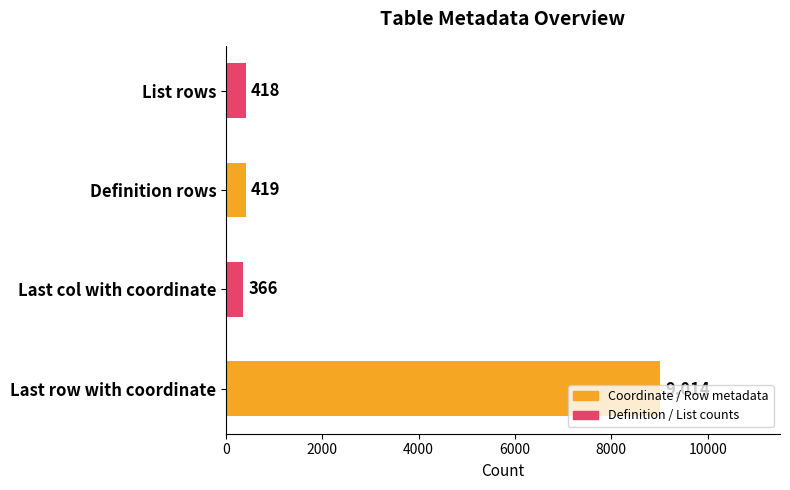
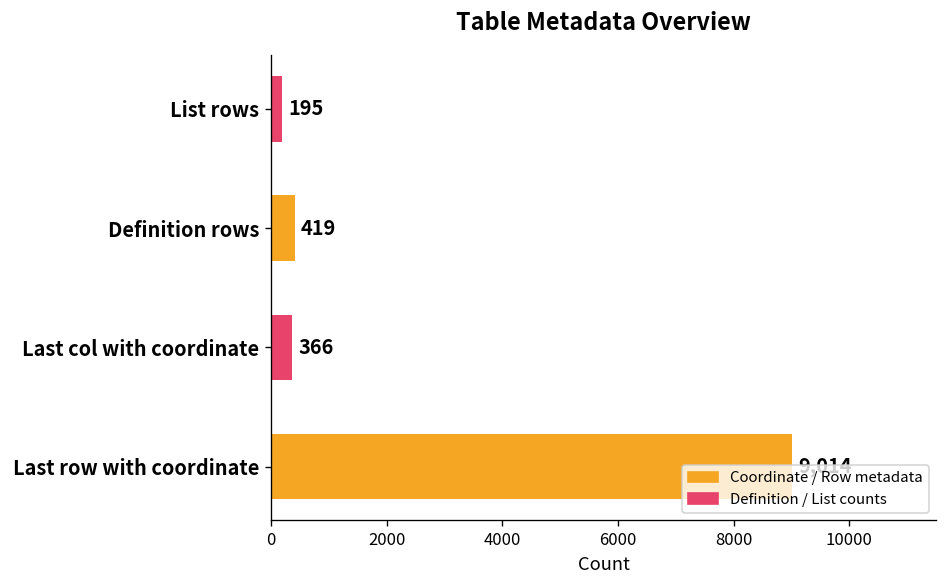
List rows: 418 -> 195
